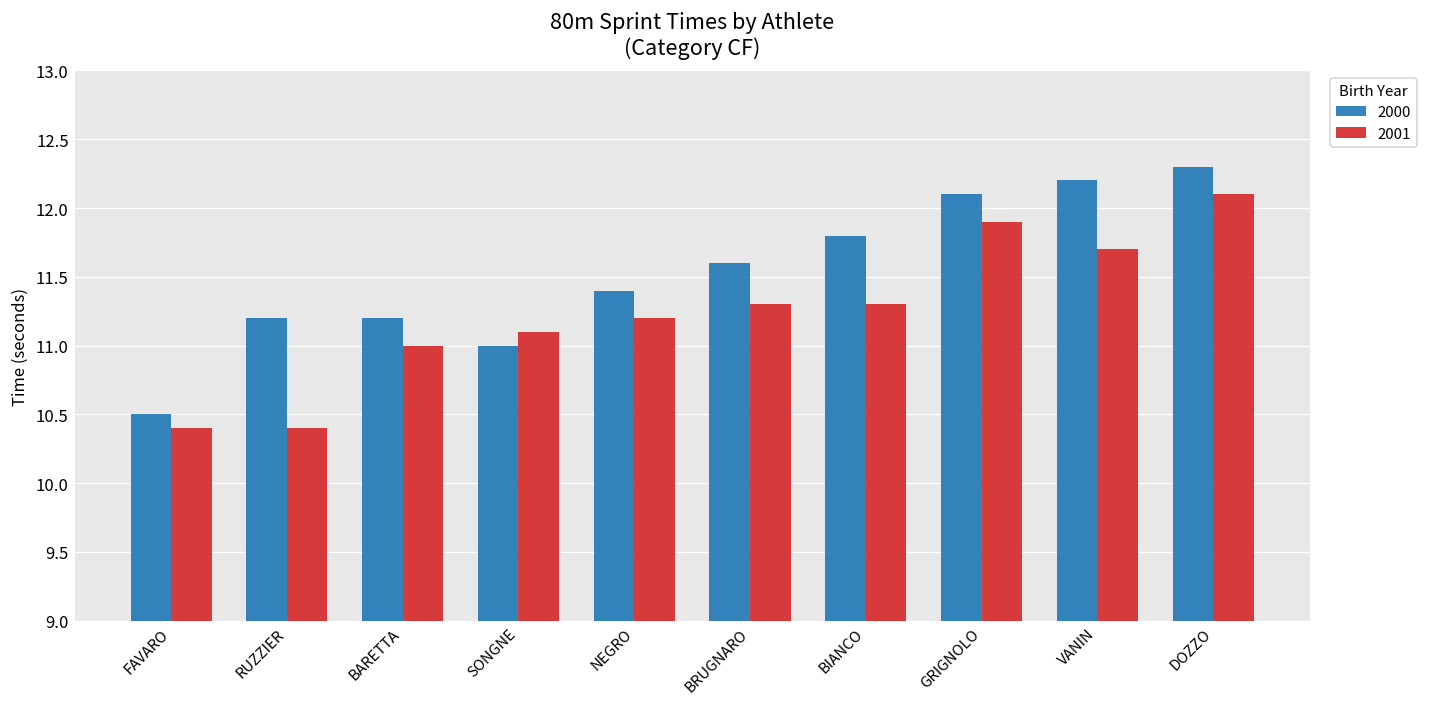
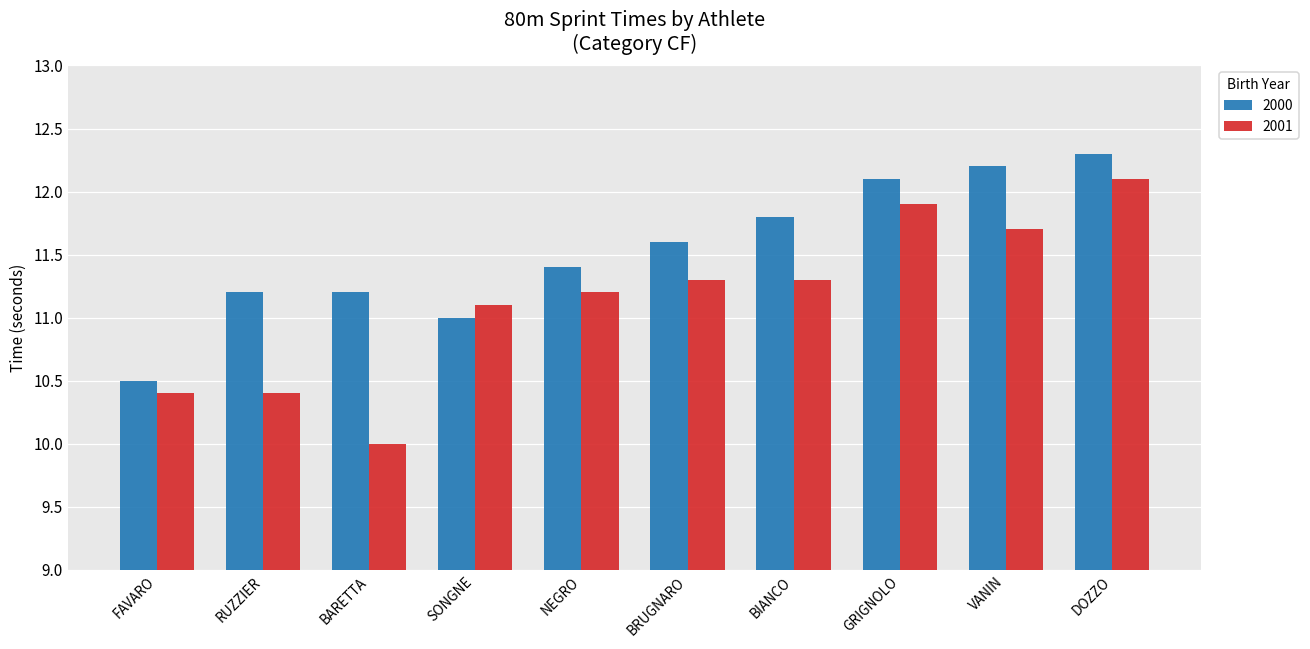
2001, BARETTA: 11 -> 10
